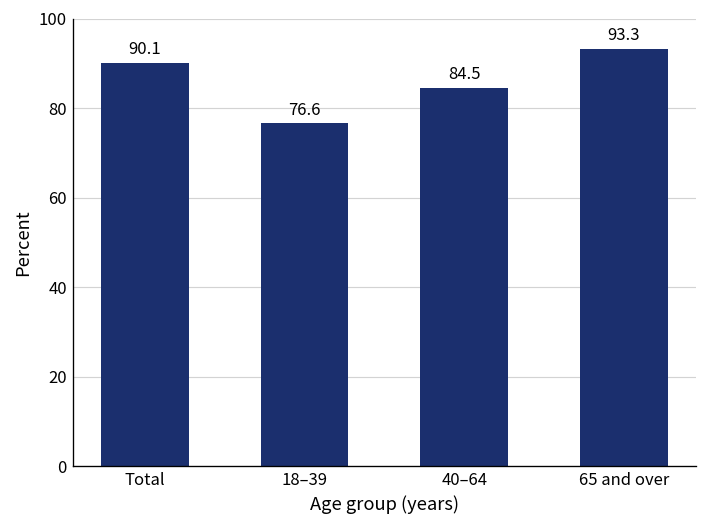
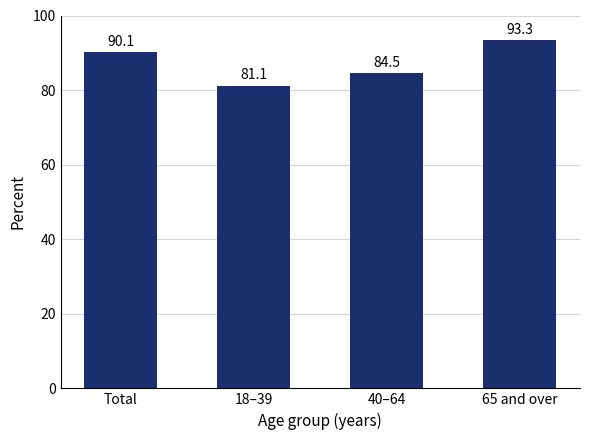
18–39: 76.6 -> 81.1
